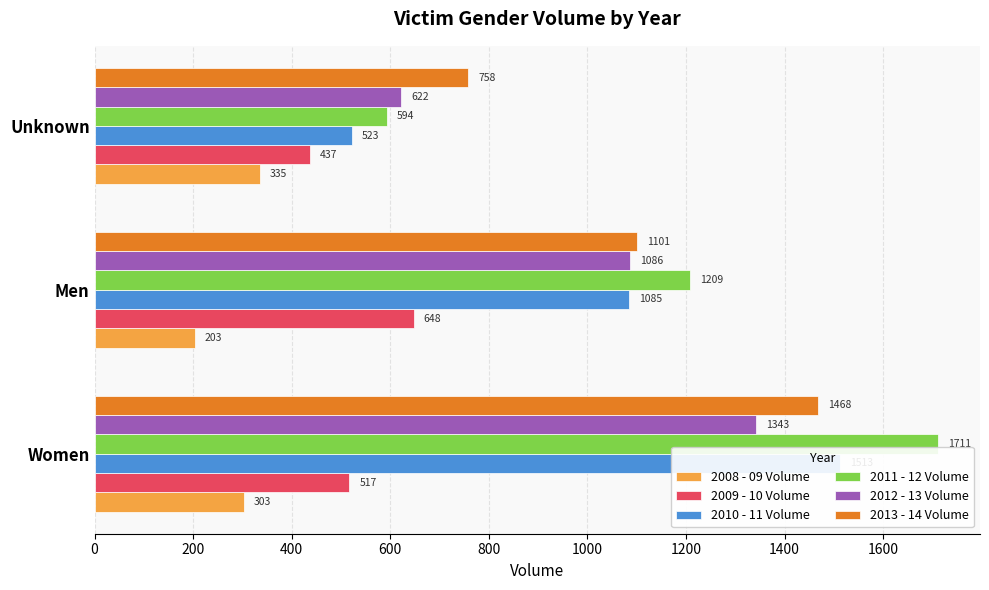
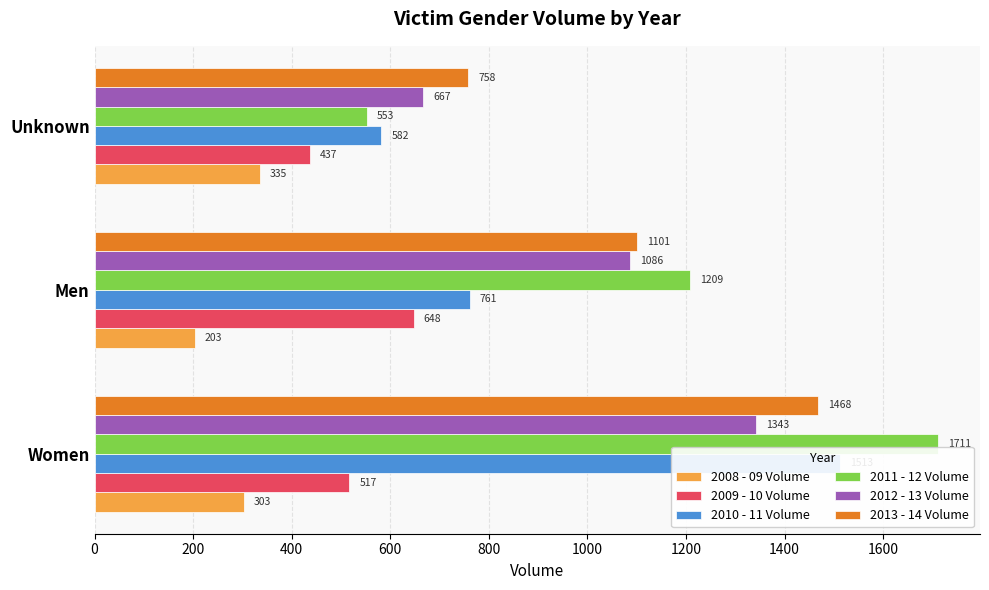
2012 - 13 Volume, Unknown: 622 -> 667
2011 - 12 Volume, Unknown: 594 -> 553
2010 - 11 Volume, Unknown: 523 -> 582
2010 - 11 Volume, Men: 1085 -> 761
